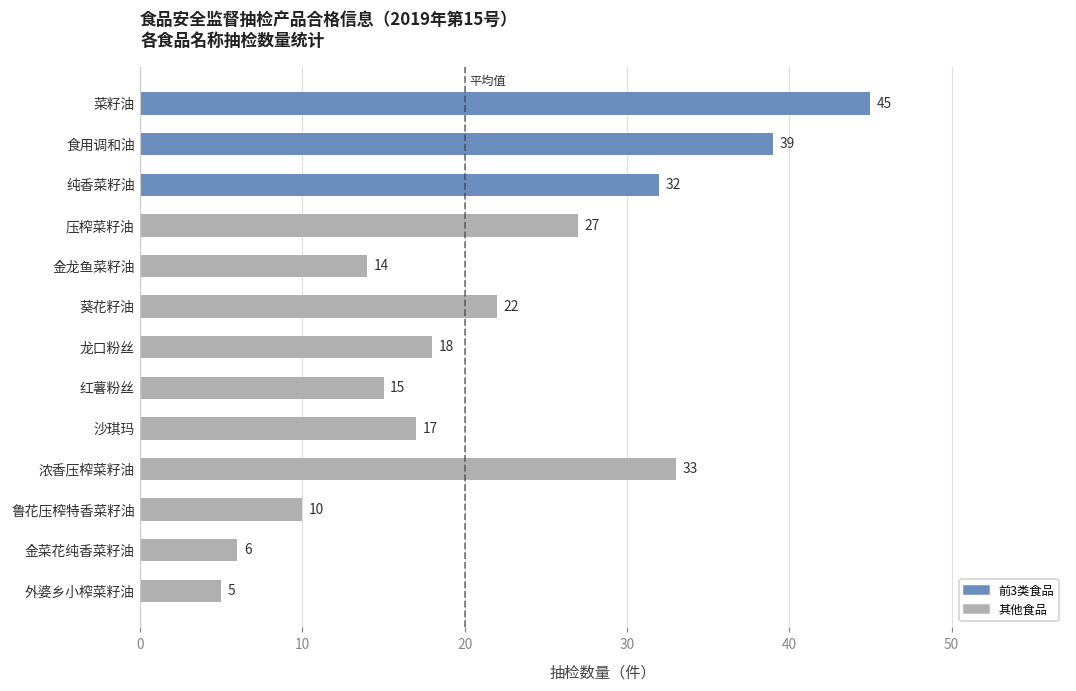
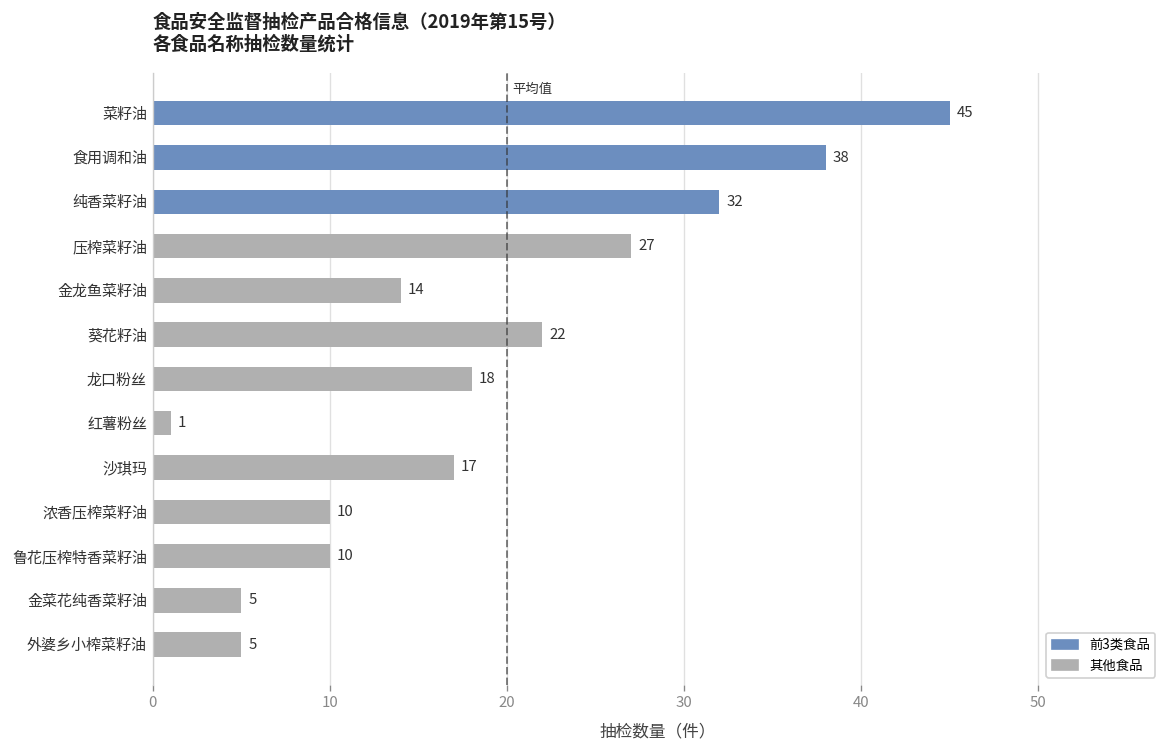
食用调和油: 39 -> 38
红薯粉丝: 15 -> 1
浓香压榨菜籽油: 33 -> 10
金菜花纯香菜籽油: 6 -> 5
